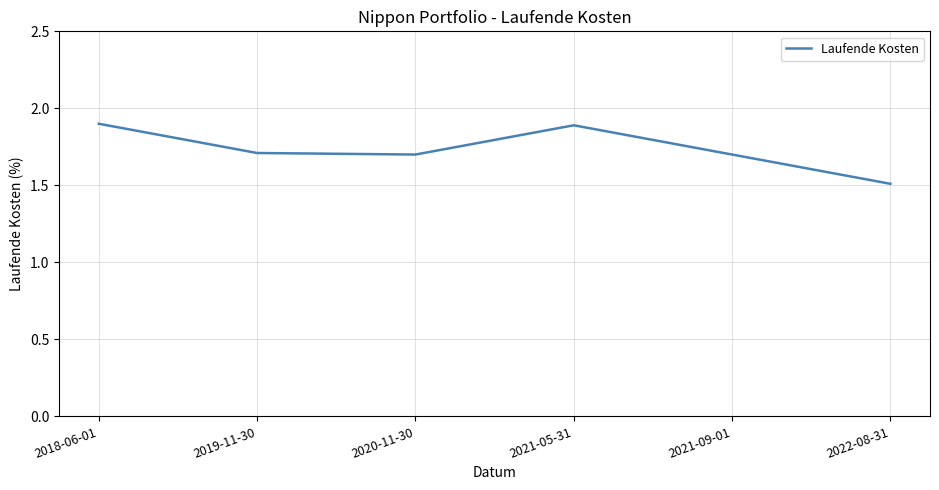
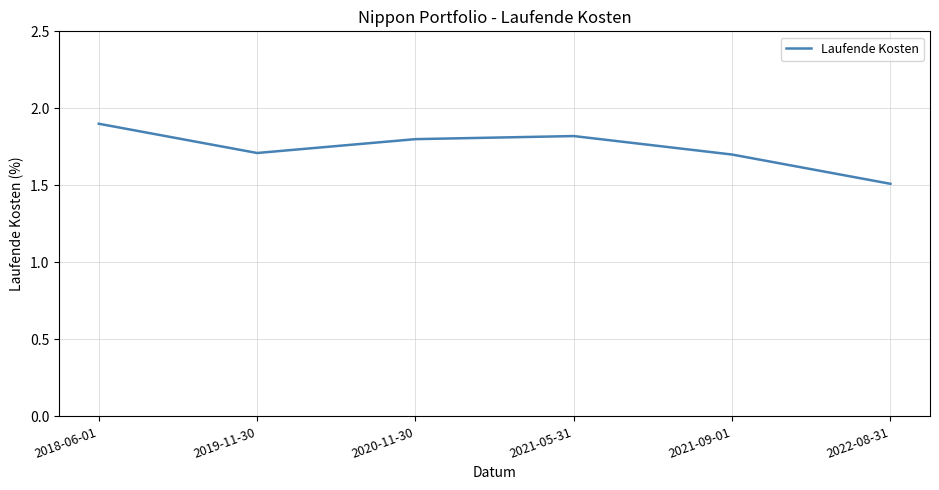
2020-11-30: 1.7 -> 1.8
2021-05-31: 1.89 -> 1.82
